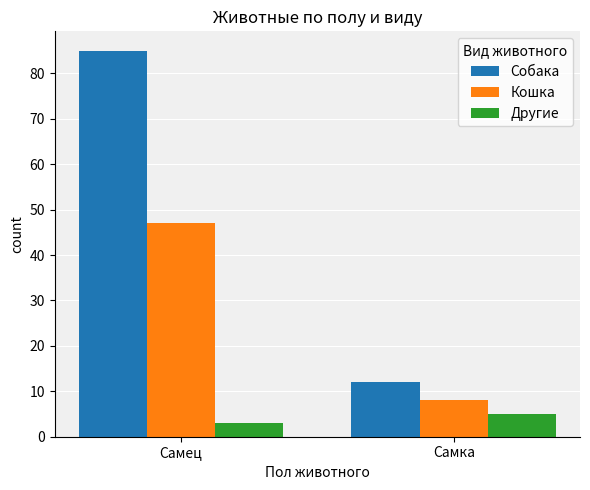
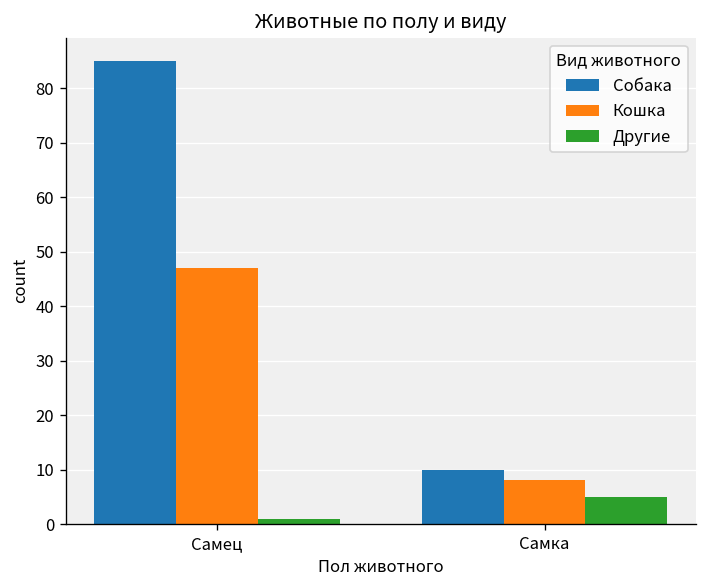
Другие, Самец: 3 -> 1
Собака, Самка: 12 -> 10
